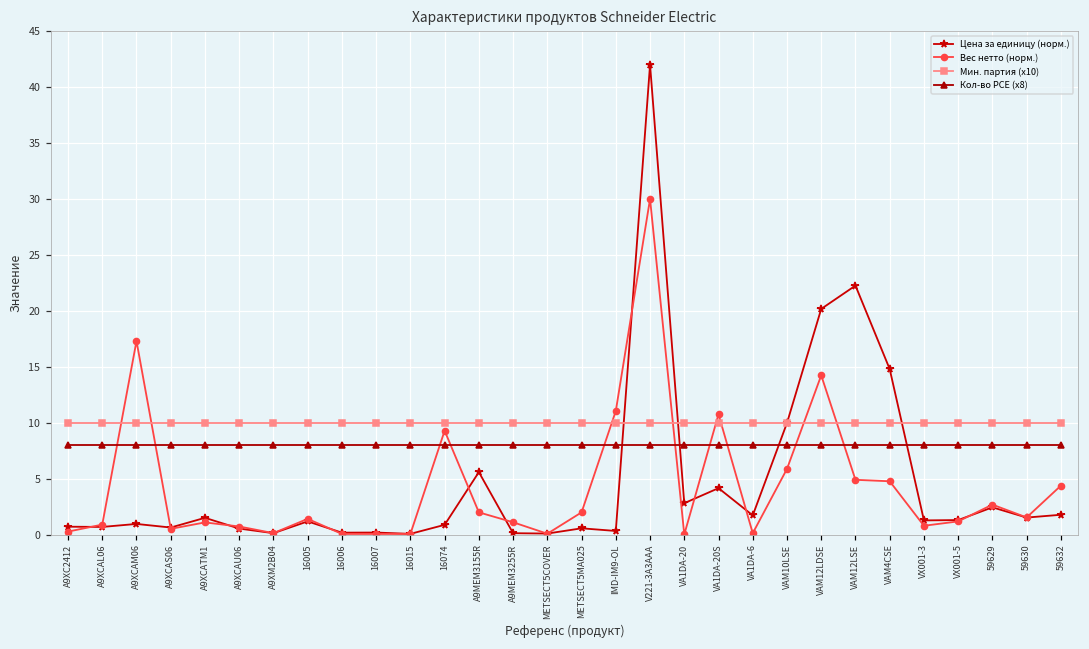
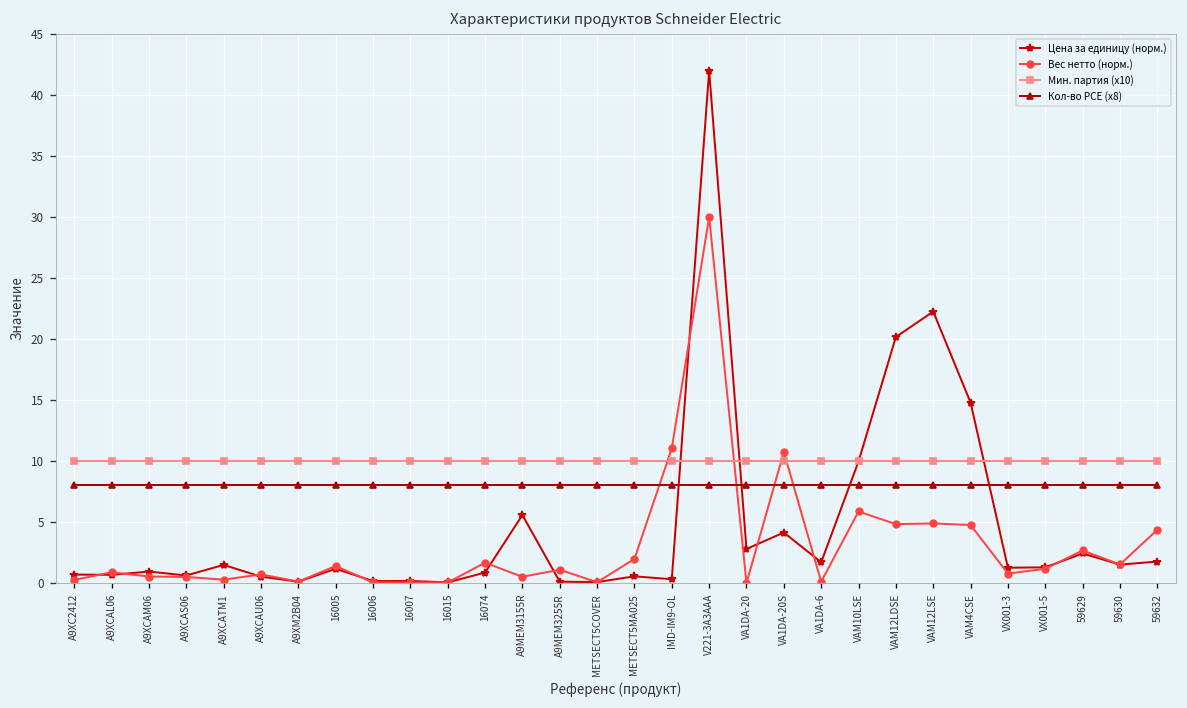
Вес нетто (норм.), A9XCAM06: 17.3 -> 0.5
Вес нетто (норм.), A9XCATM1: 1.1 -> 0.3
Вес нетто (норм.), 16074: 9.3 -> 1.7
Вес нетто (норм.), A9MEM3155R: 2.0 -> 0.5
Вес нетто (норм.), VAM12LDSE: 14.2 -> 4.8
